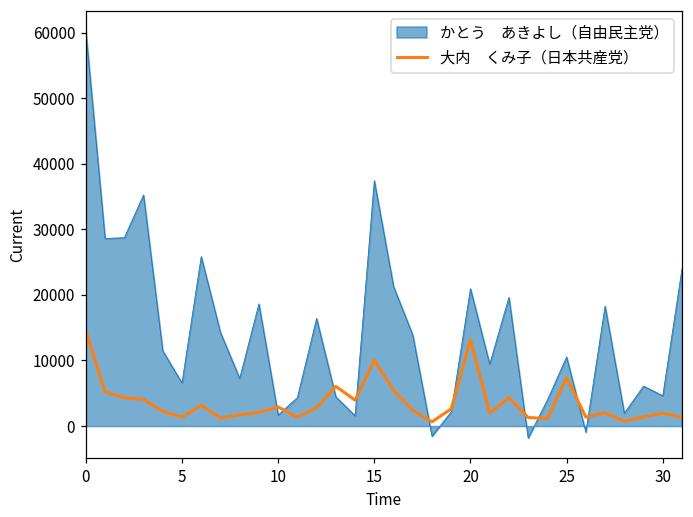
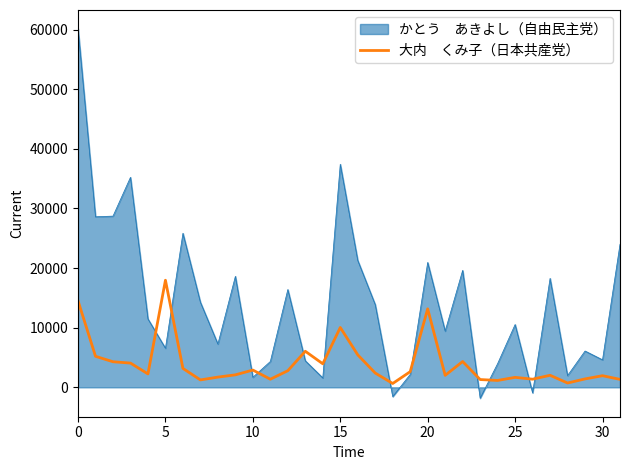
大内 くみ子（日本共産党）, 5: 1000 -> 18000
大内 くみ子（日本共産党）, 25: 7000 -> 2000
